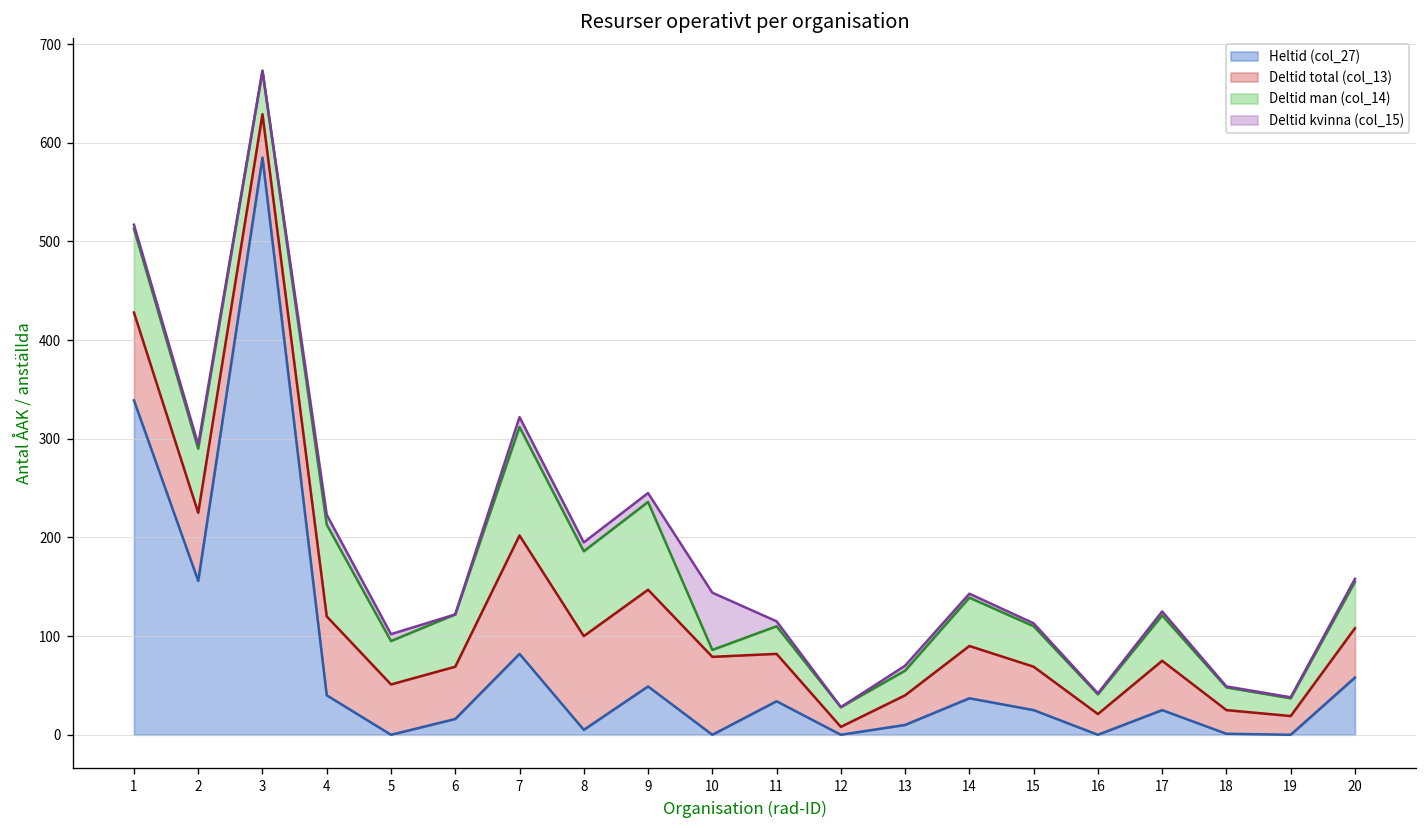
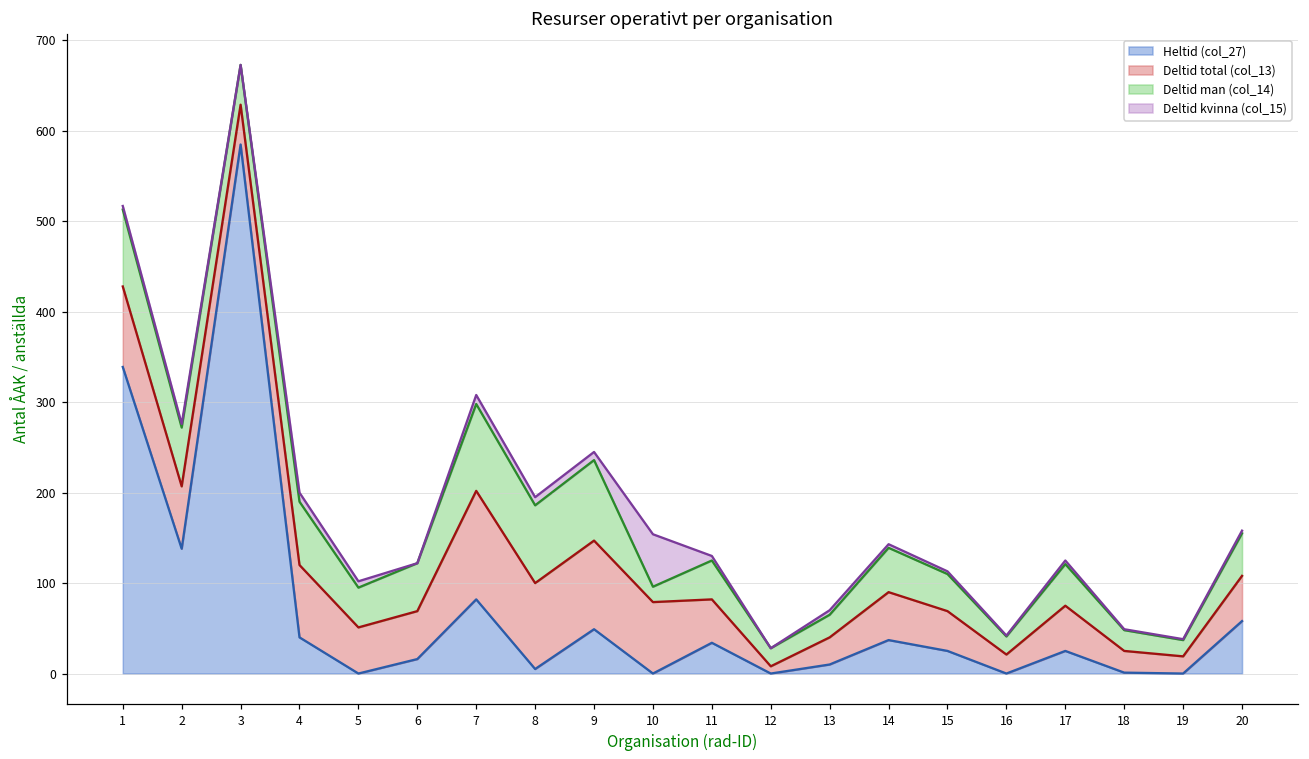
Heltid (col_27), 2: 160 -> 140
Deltid man (col_14), 4: 90 -> 70
Deltid man (col_14), 7: 110 -> 100
Deltid man (col_14), 10: 10 -> 20
Deltid man (col_14), 11: 30 -> 40
